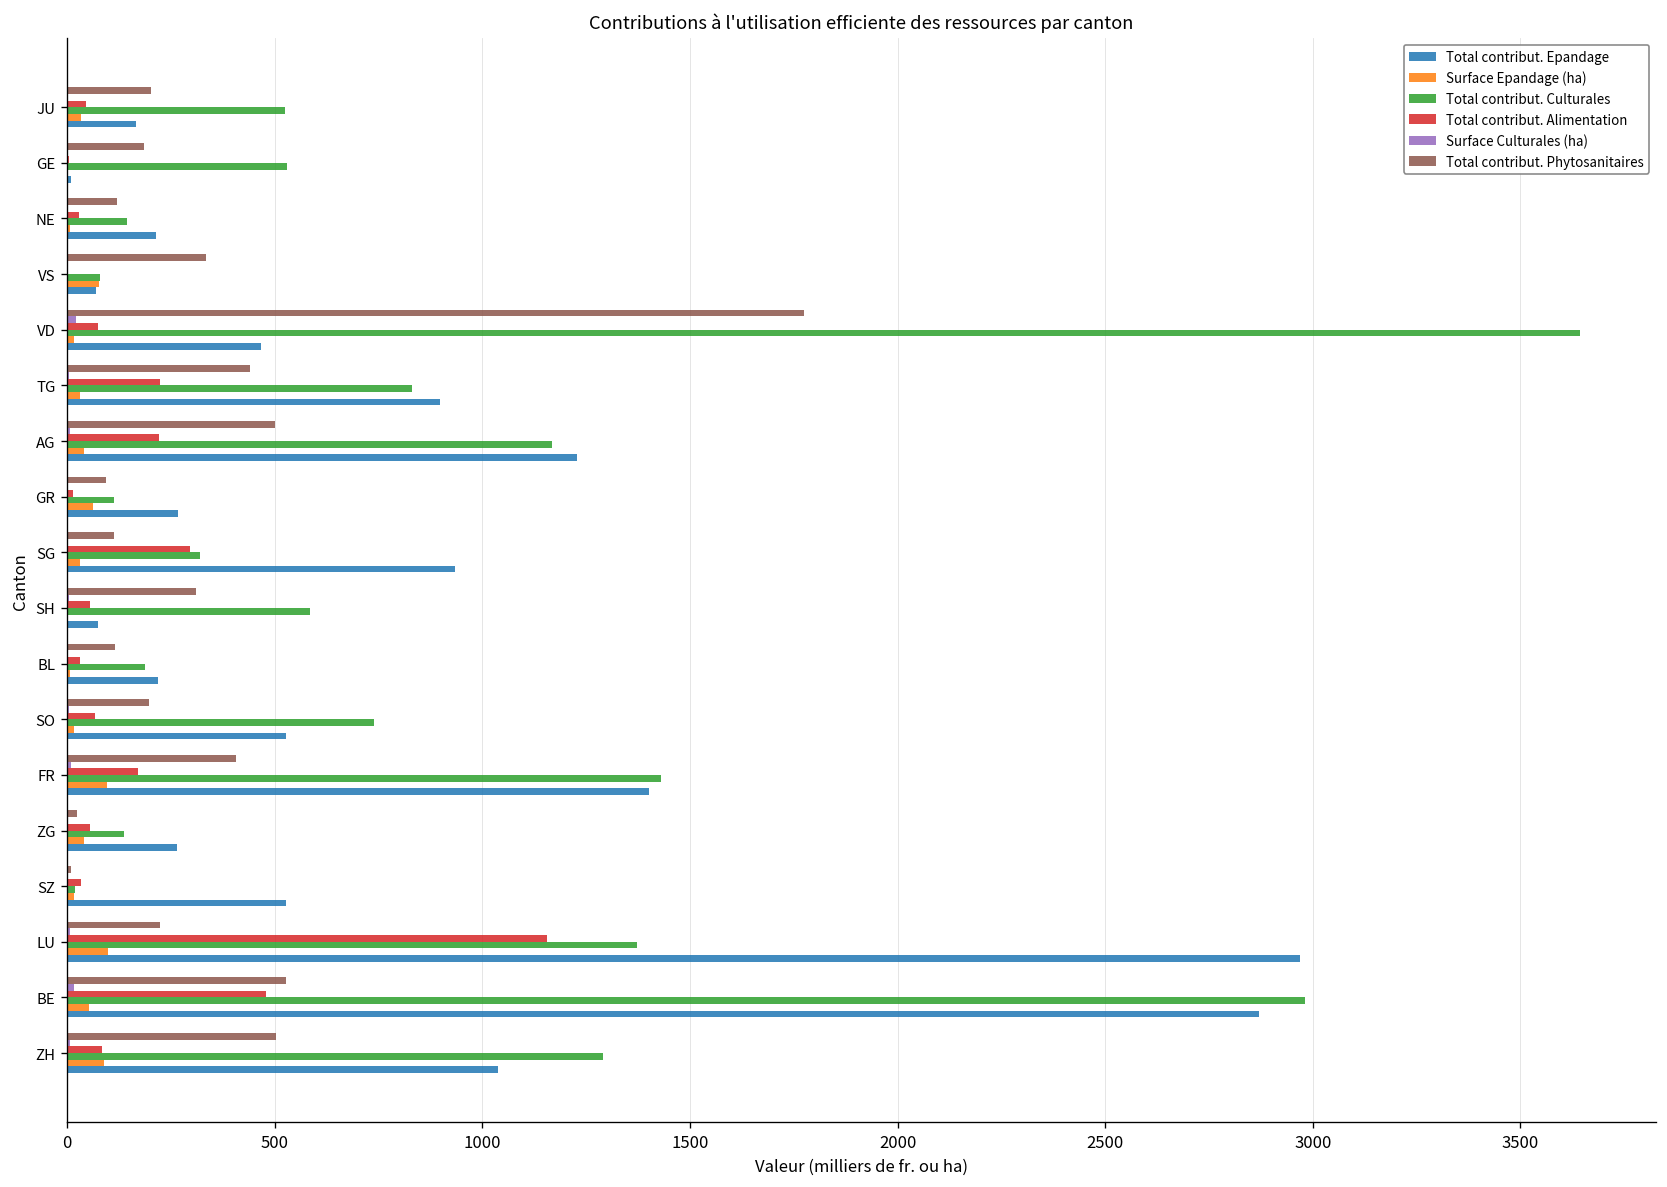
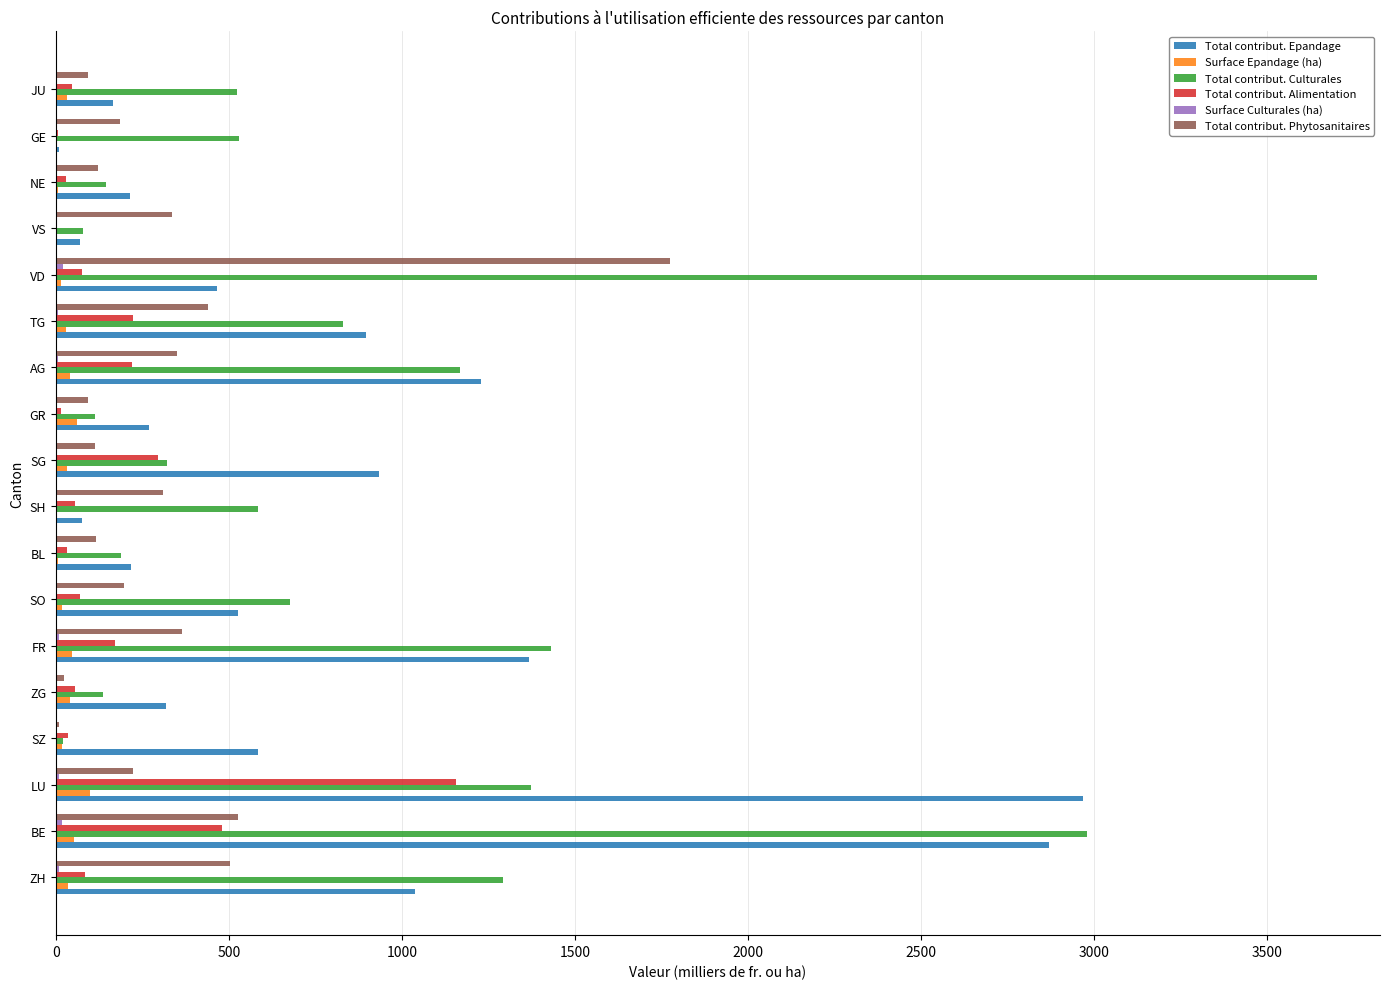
Total contribut. Phytosanitaires, JU: 200 -> 90
Surface Epandage (ha), VS: 80 -> 0
Total contribut. Phytosanitaires, AG: 500 -> 350
Total contribut. Culturales, SO: 740 -> 680
Total contribut. Phytosanitaires, FR: 410 -> 370
Surface Epandage (ha), FR: 100 -> 50
Total contribut. Epandage, FR: 1400 -> 1370
Total contribut. Epandage, ZG: 260 -> 320
Total contribut. Epandage, SZ: 530 -> 580
Surface Epandage (ha), ZH: 90 -> 30
